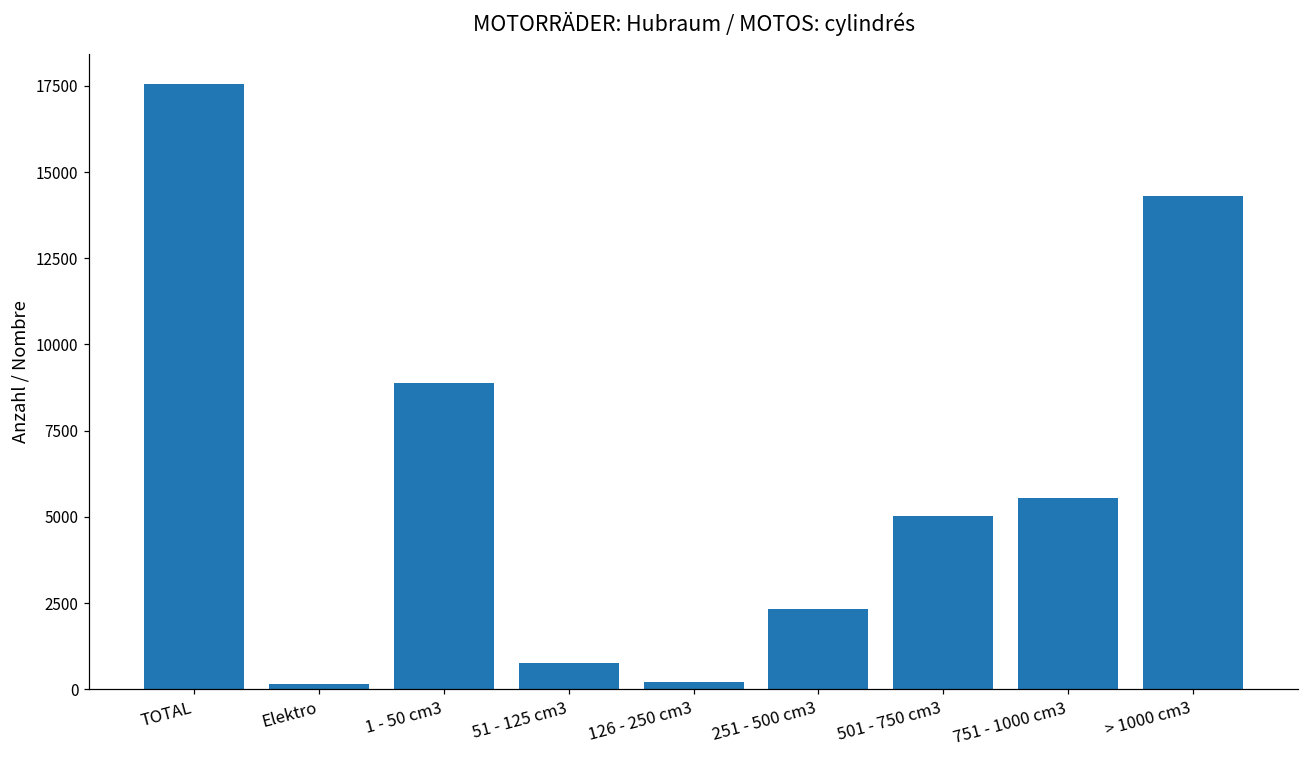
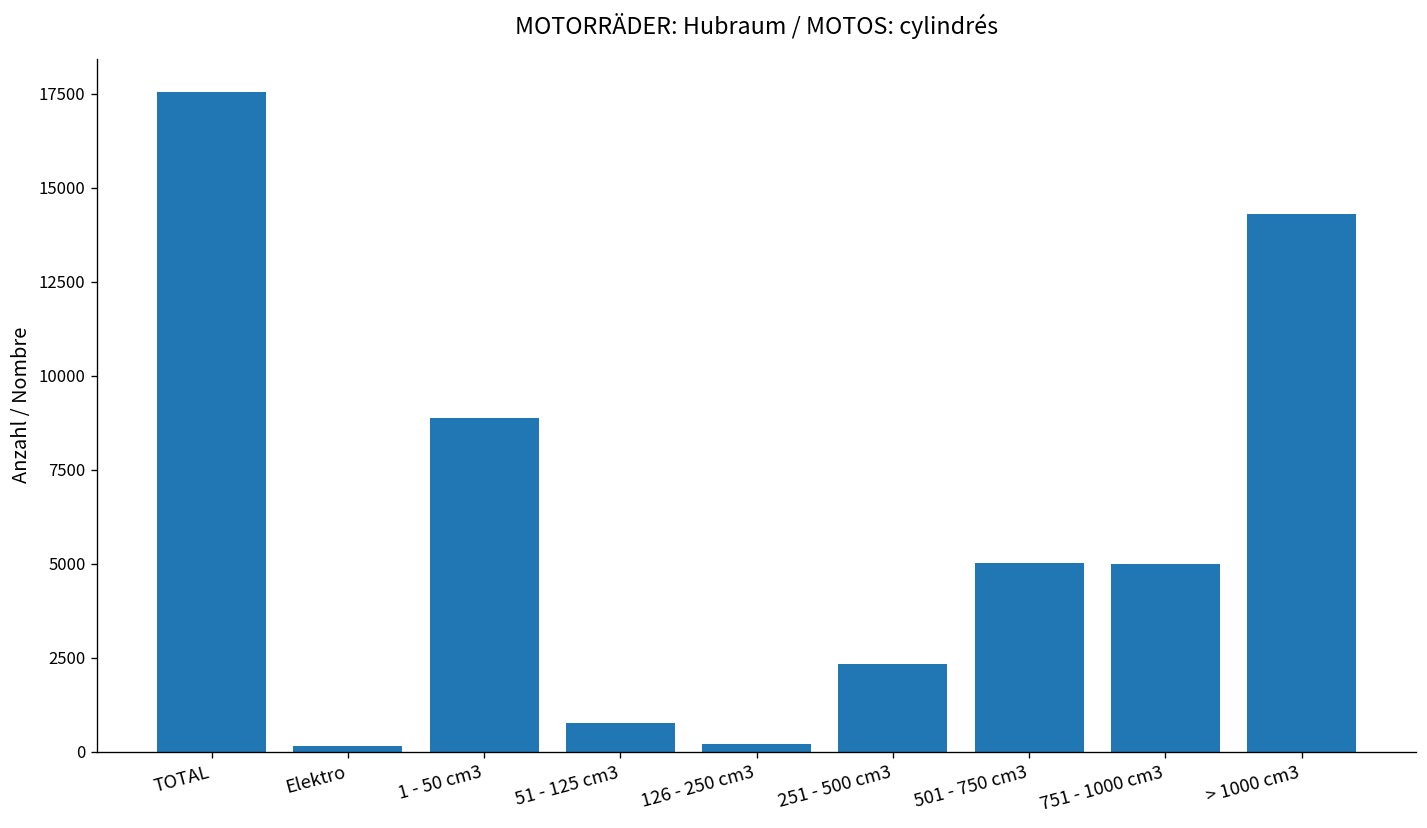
751 - 1000 cm3: 5600 -> 5000
